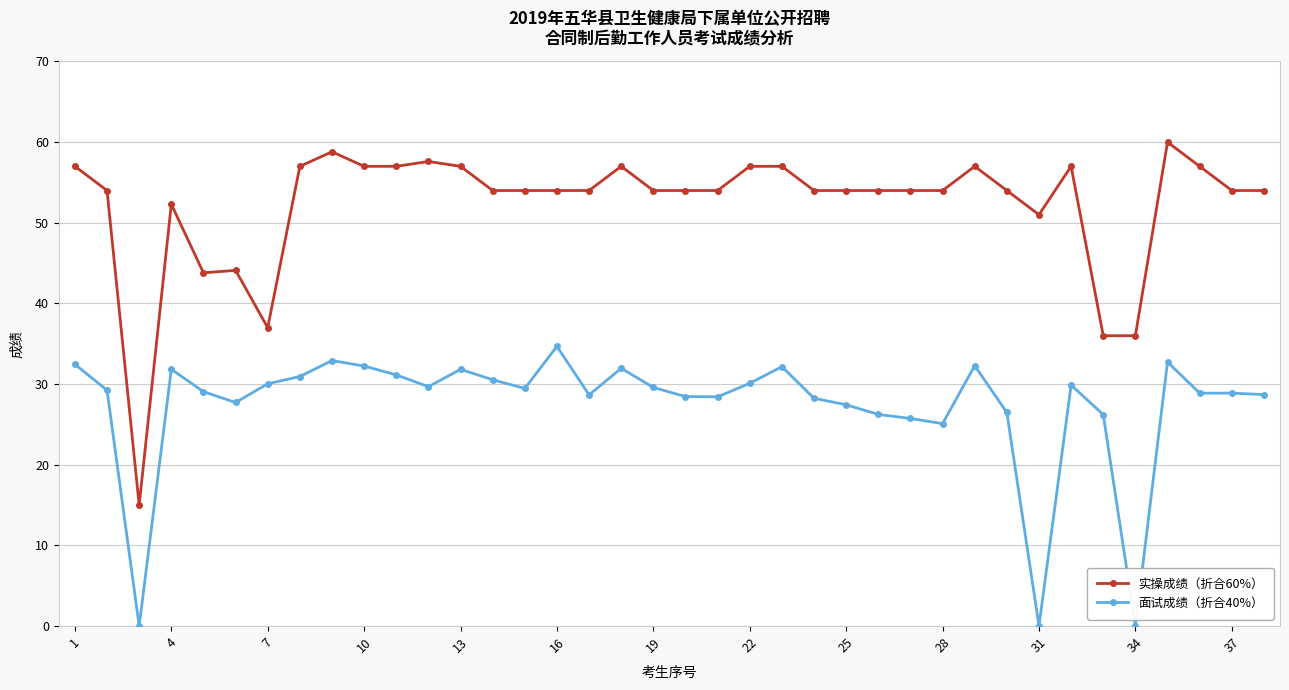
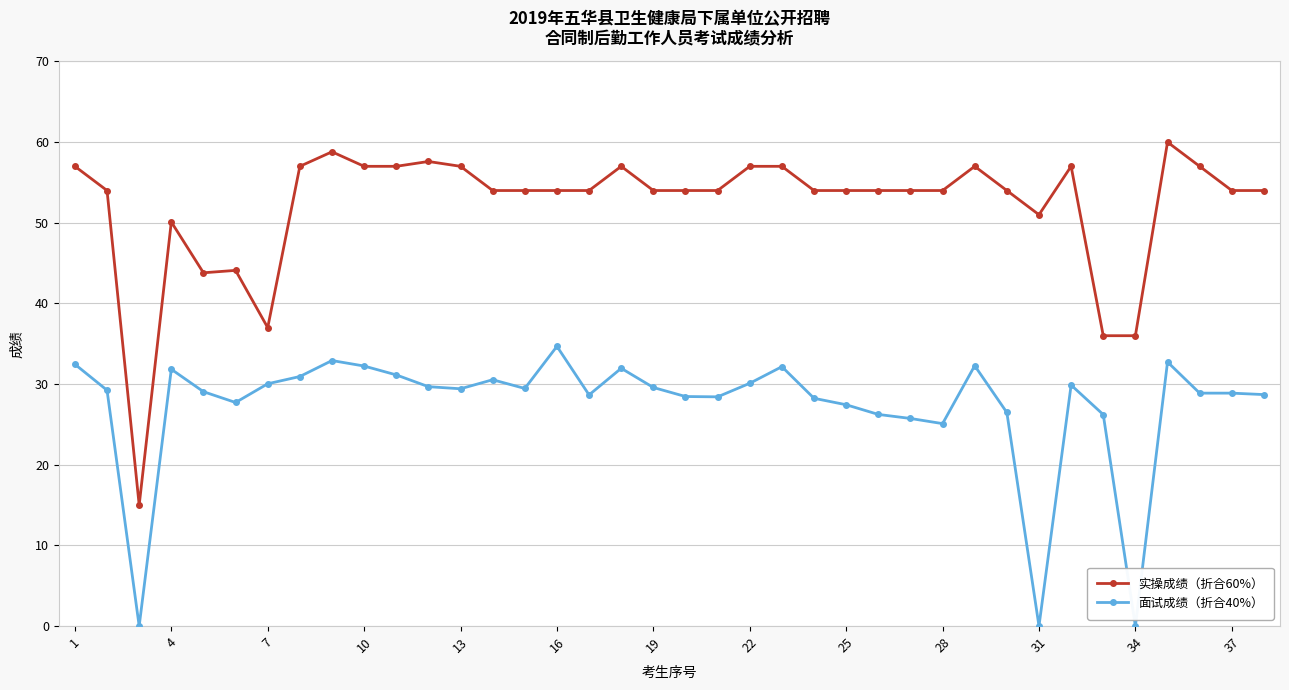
实操成绩（折合60%）, 4: 52 -> 50
面试成绩（折合40%）, 13: 32 -> 29
